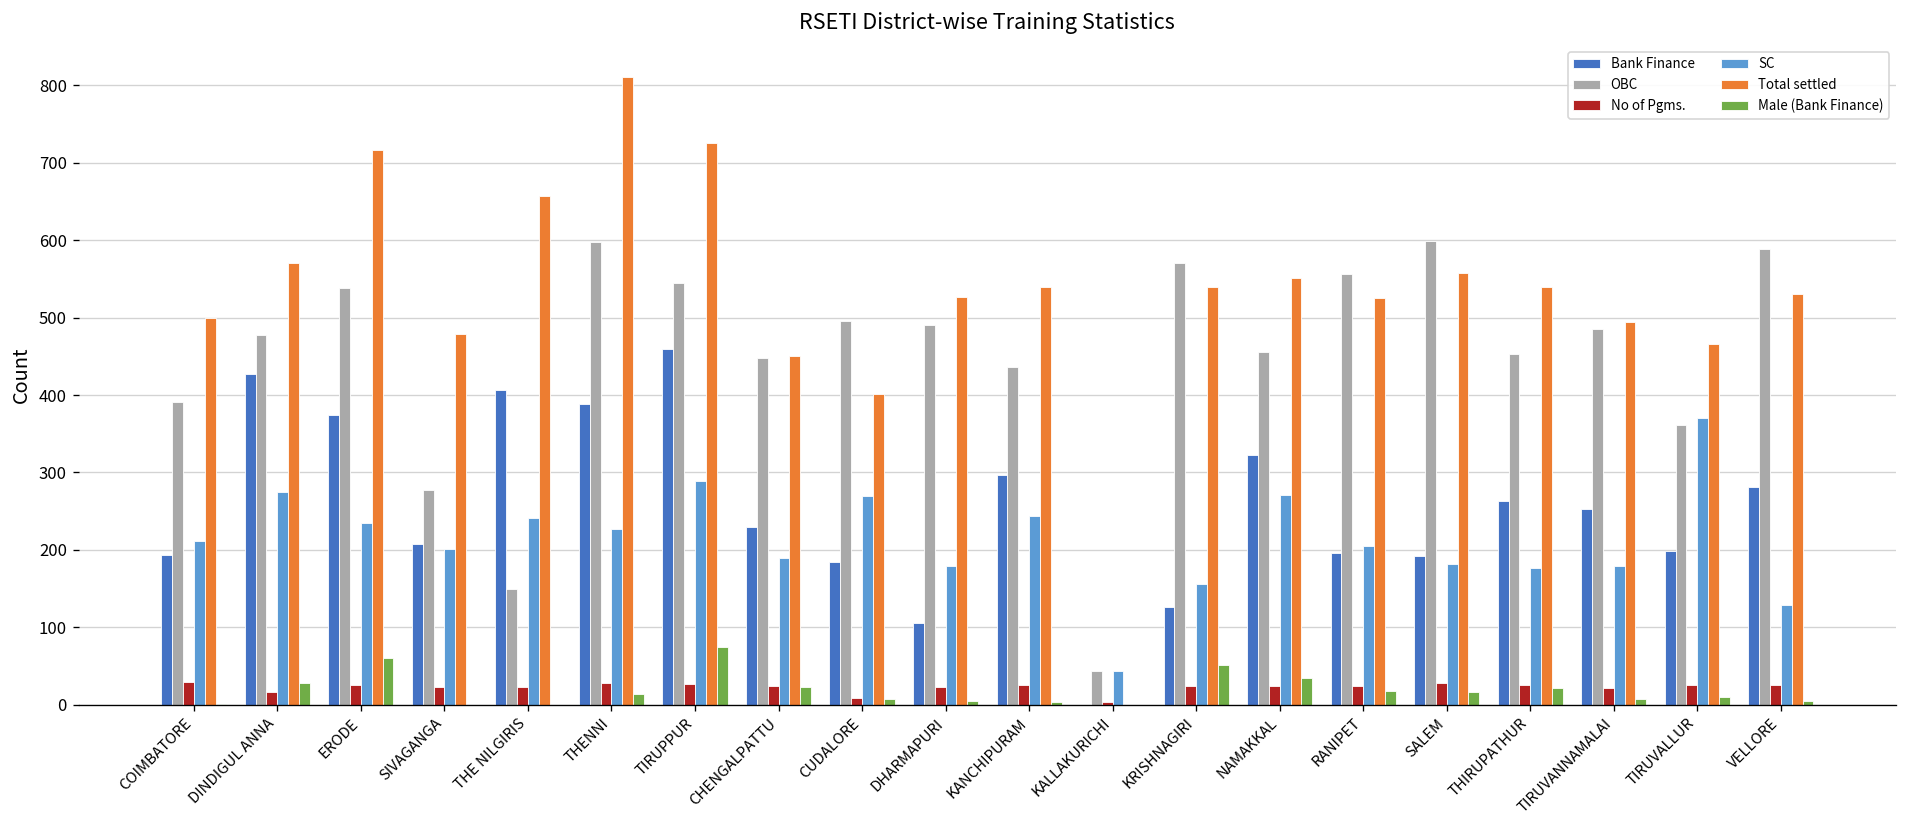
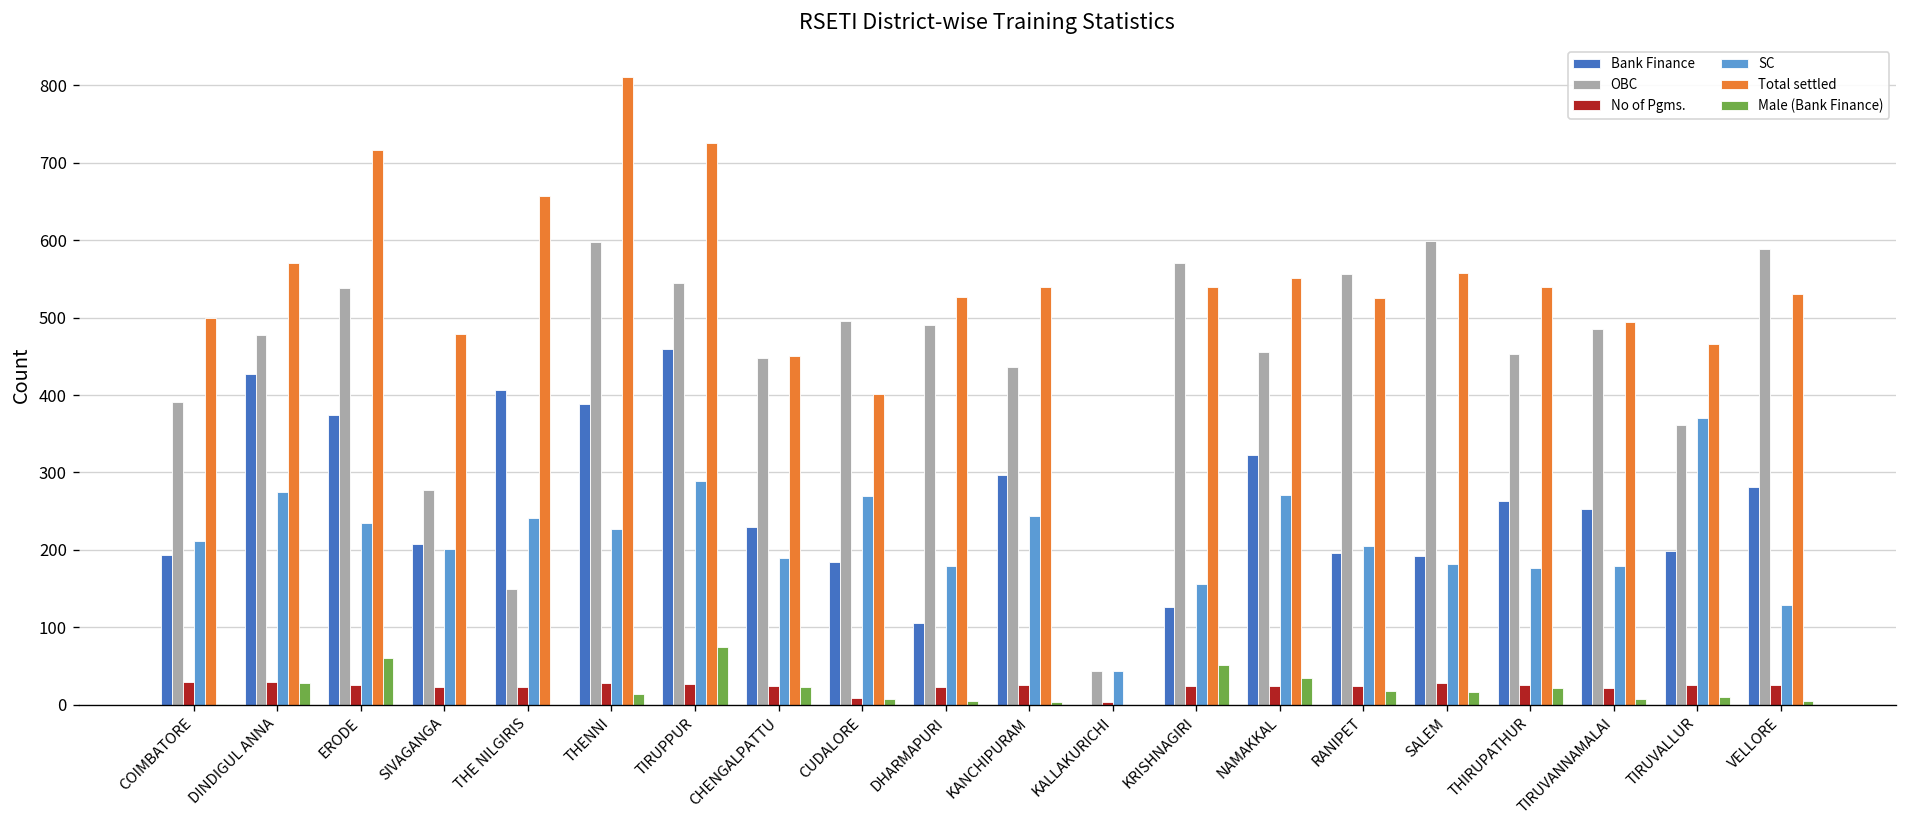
No of Pgms., DINDIGUL ANNA: 20 -> 30
